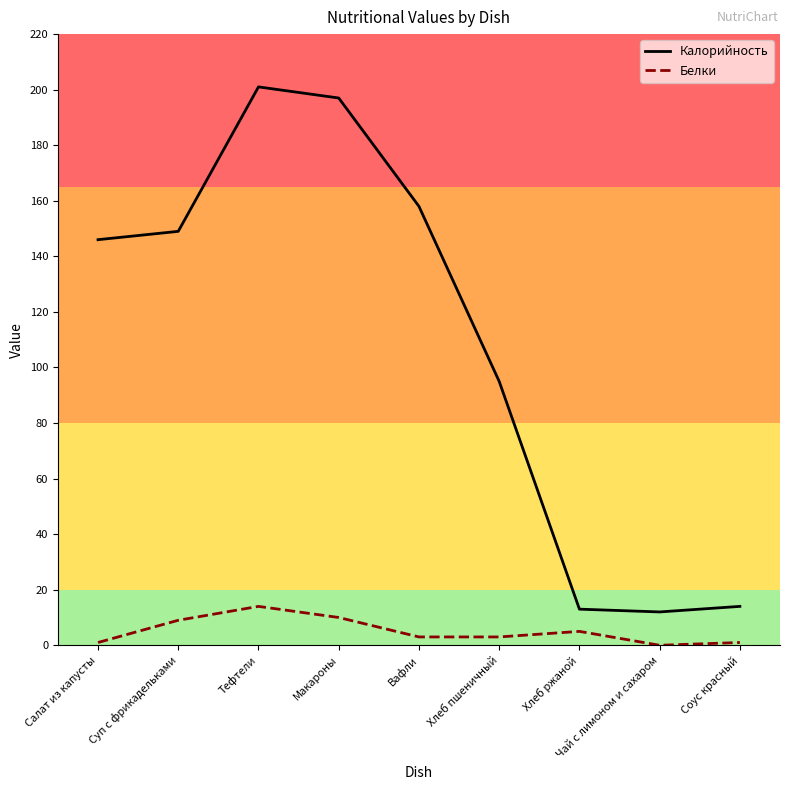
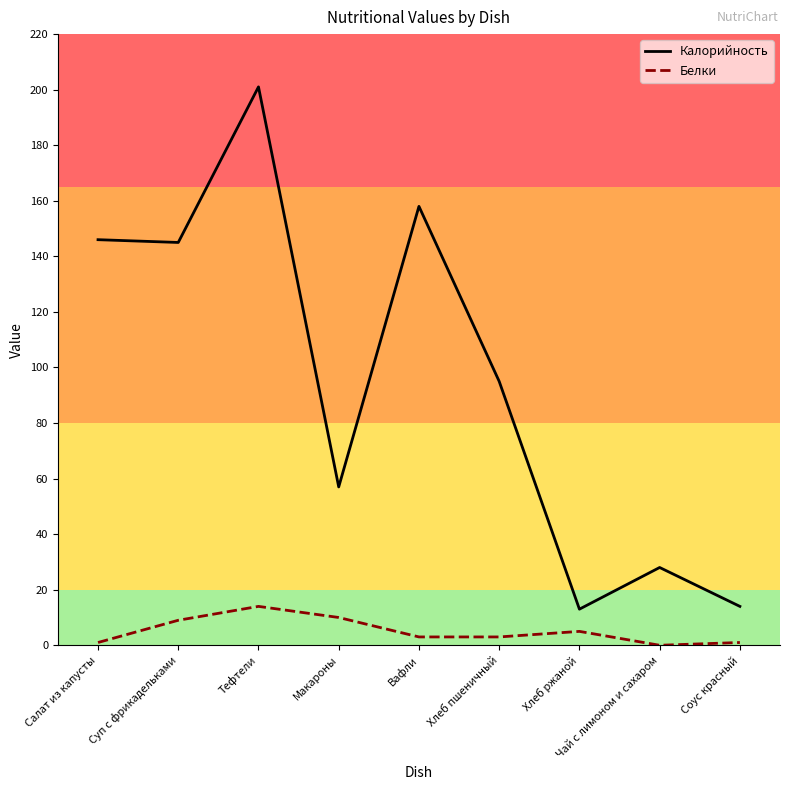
Калорийность, Суп с фрикадельками: 149 -> 145
Калорийность, Макароны: 197 -> 57
Калорийность, Чай с лимоном и сахаром: 12 -> 28
